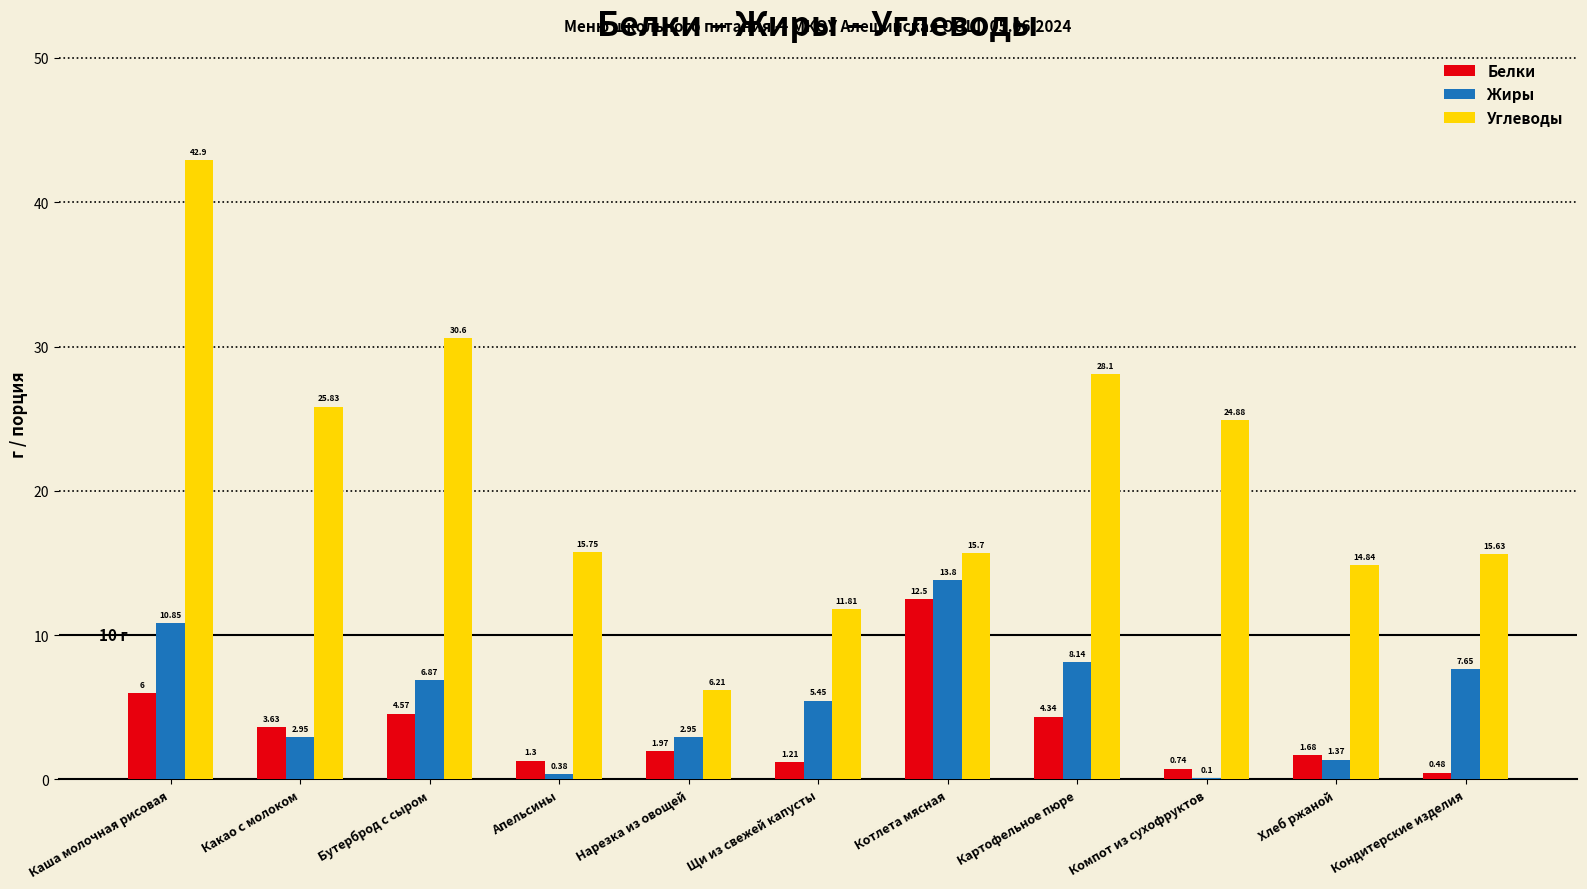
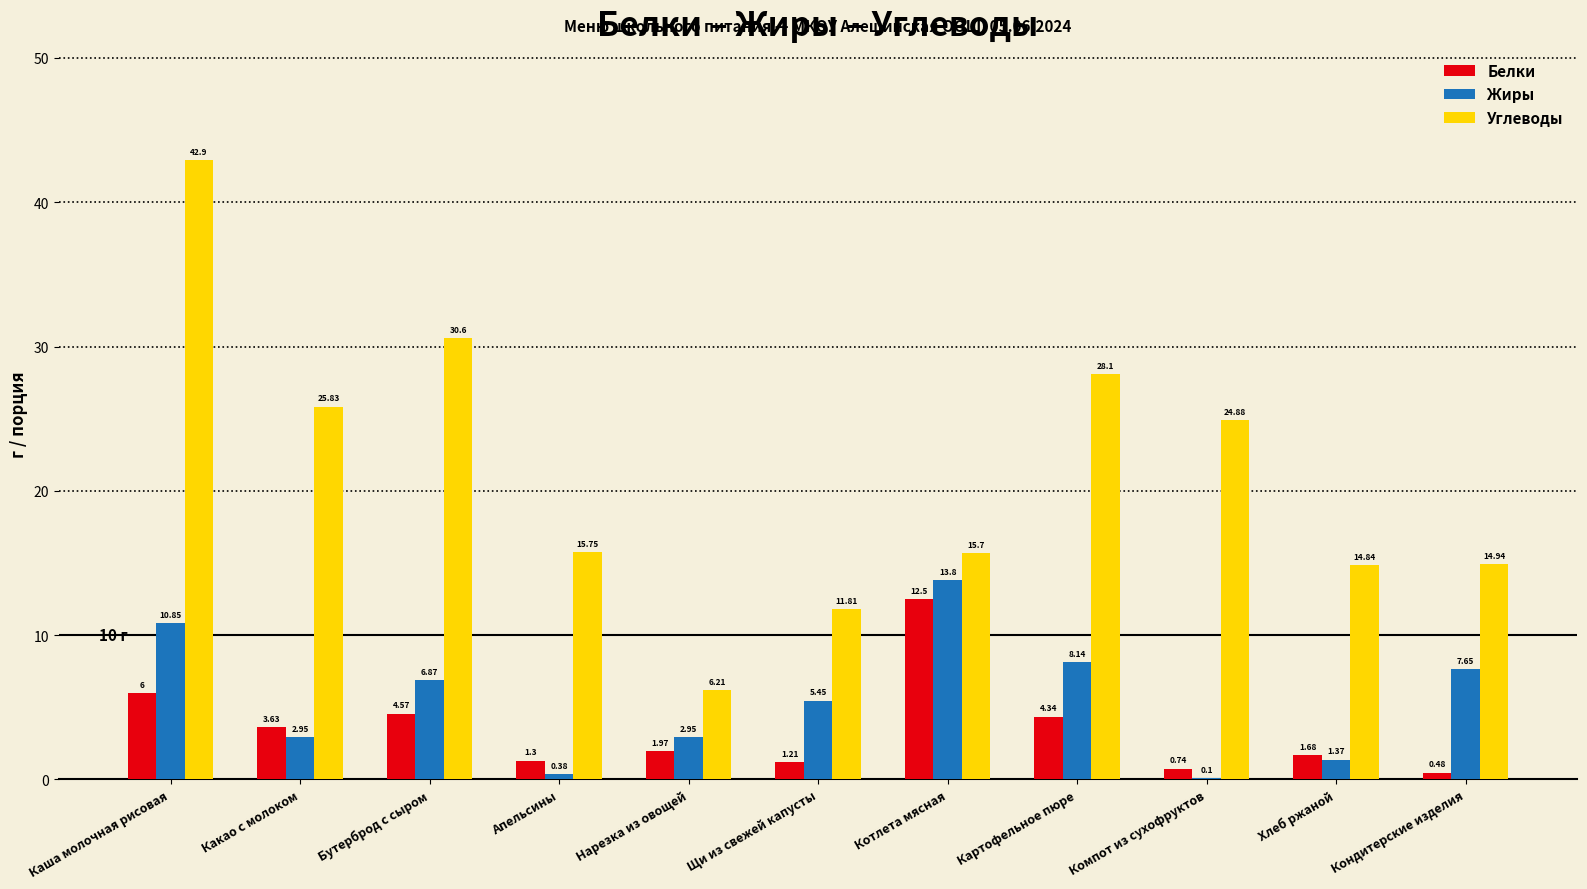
Углеводы, Кондитерские изделия: 15.63 -> 14.94
